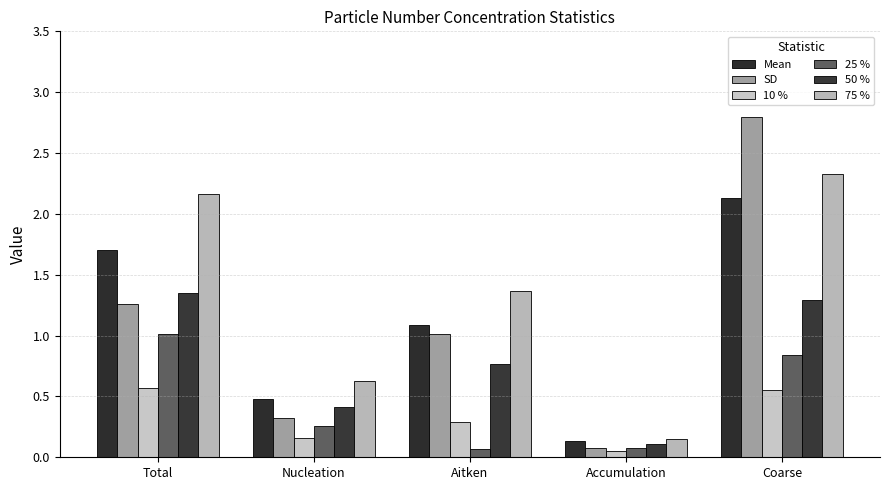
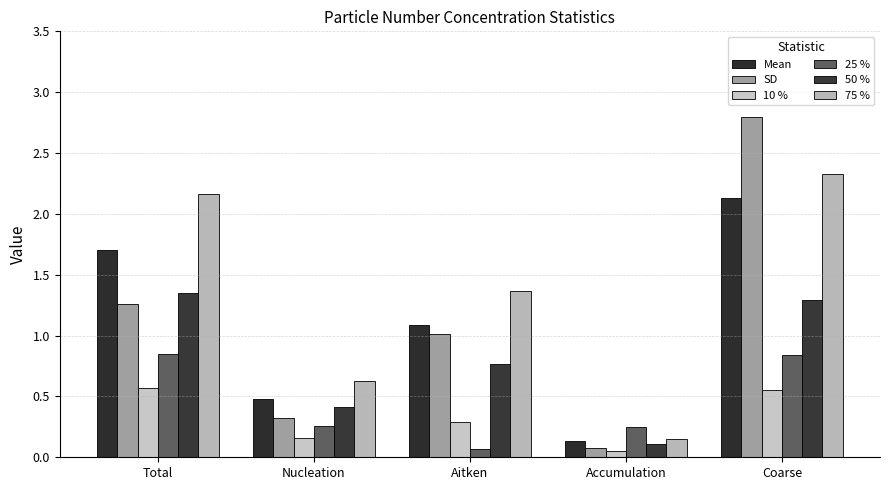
25 %, Total: 1.01 -> 0.85
25 %, Accumulation: 0.08 -> 0.25
